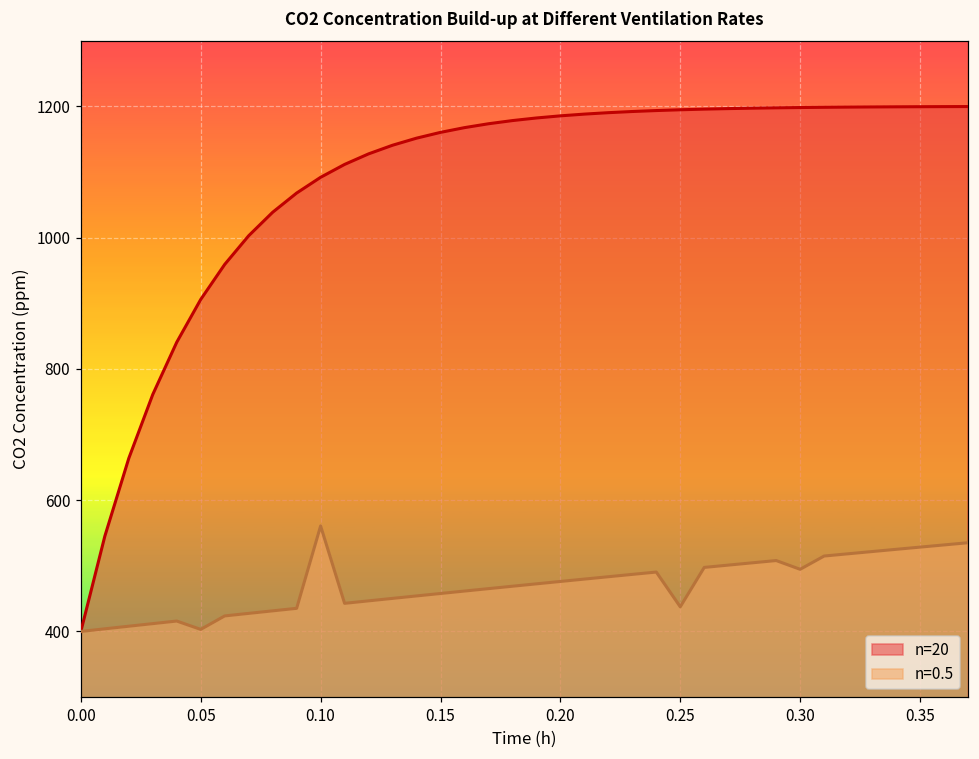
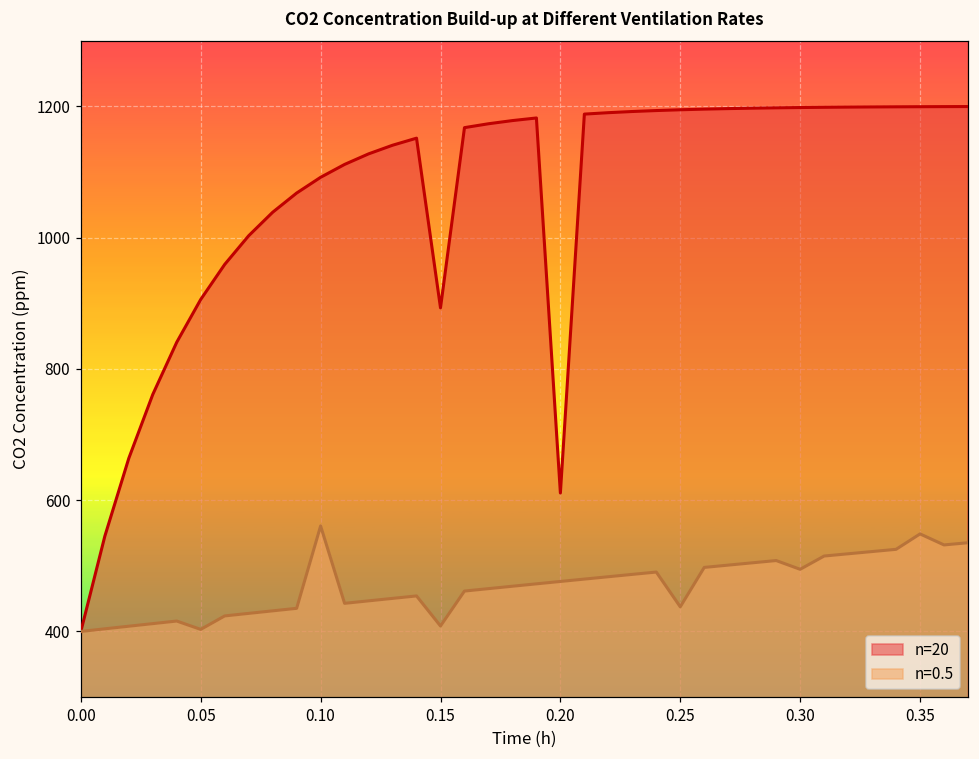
n=20, 0.15: 1160 -> 890
n=0.5, 0.15: 460 -> 410
n=20, 0.20: 1190 -> 610
n=0.5, 0.35: 530 -> 550
